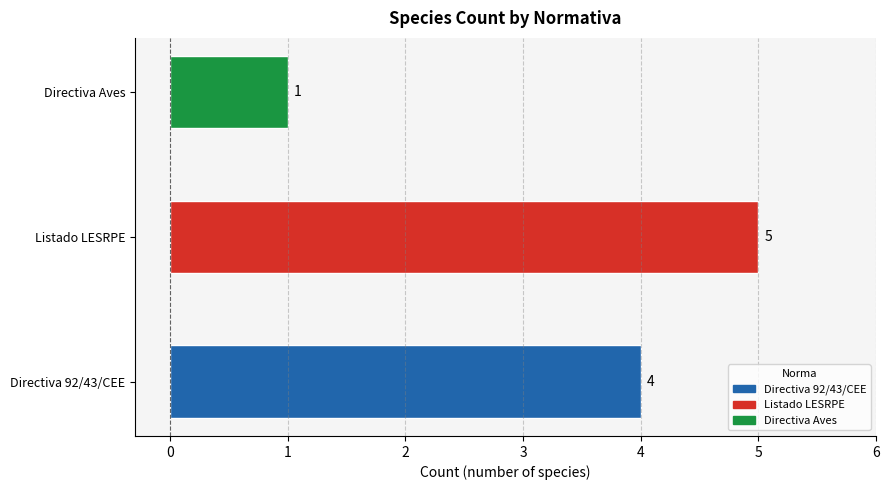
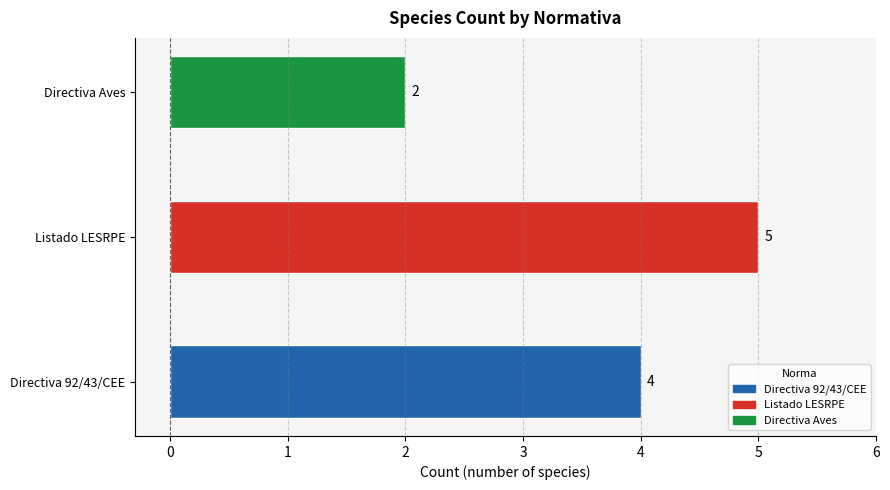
Directiva Aves: 1 -> 2
